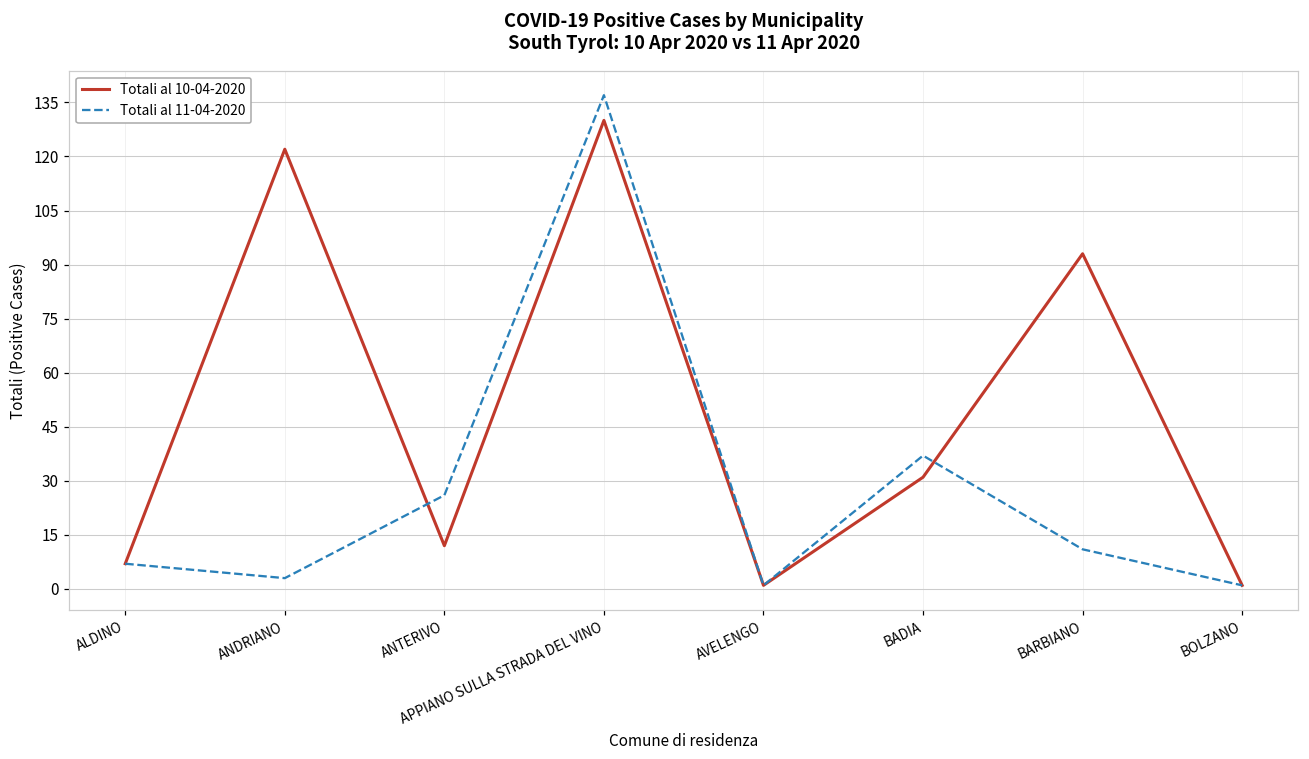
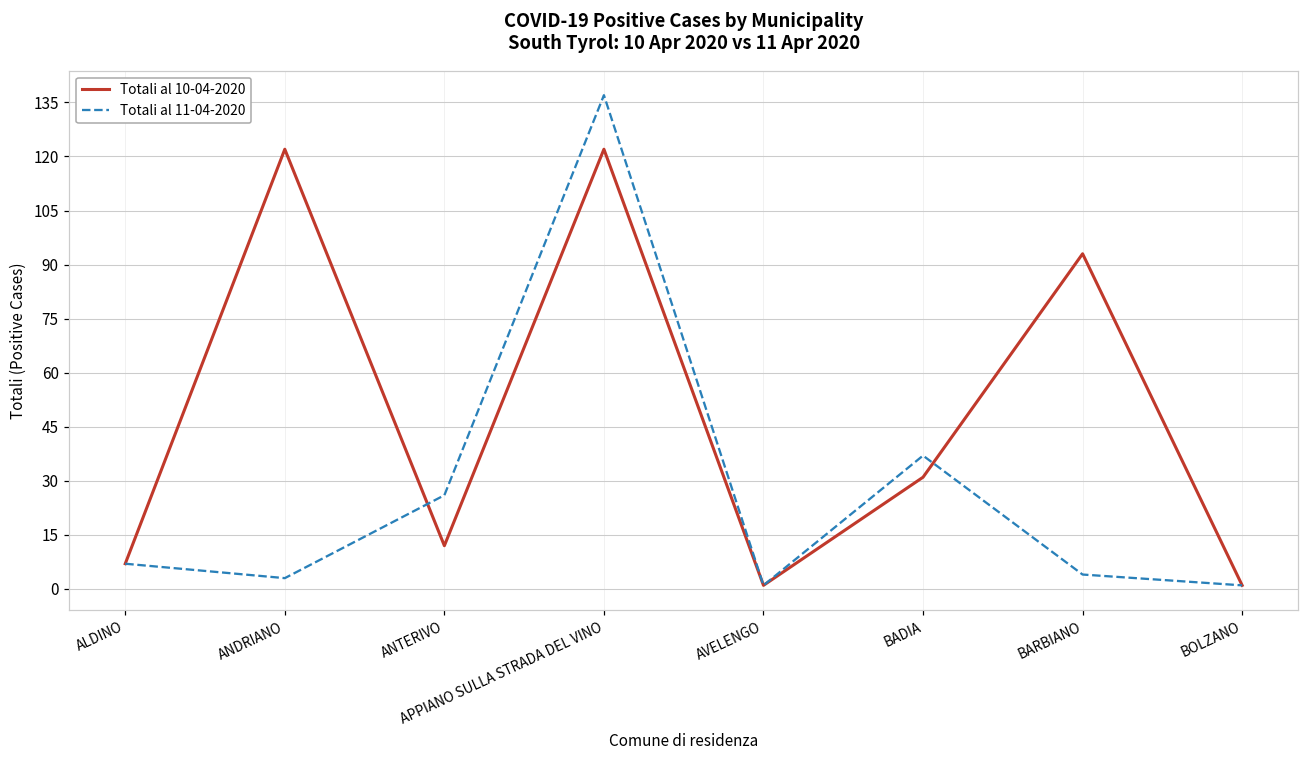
Totali al 10-04-2020, APPIANO SULLA STRADA DEL VINO: 130 -> 122
Totali al 11-04-2020, BARBIANO: 11 -> 4
